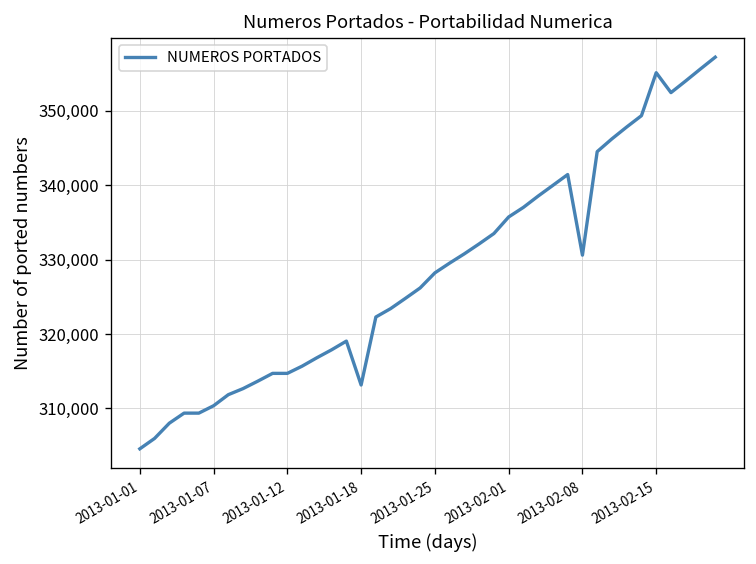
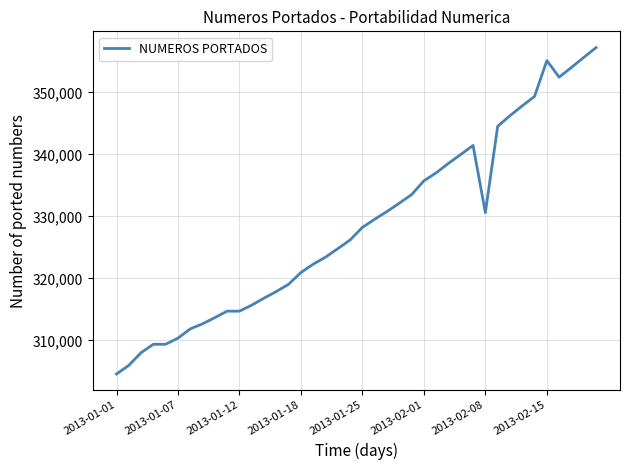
2013-01-18: 313,000 -> 321,000
